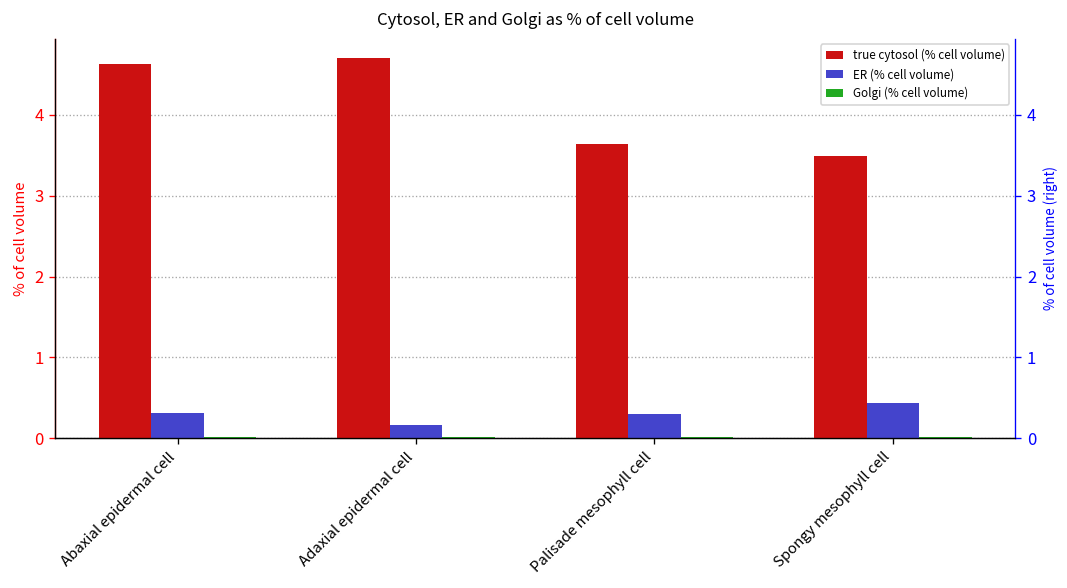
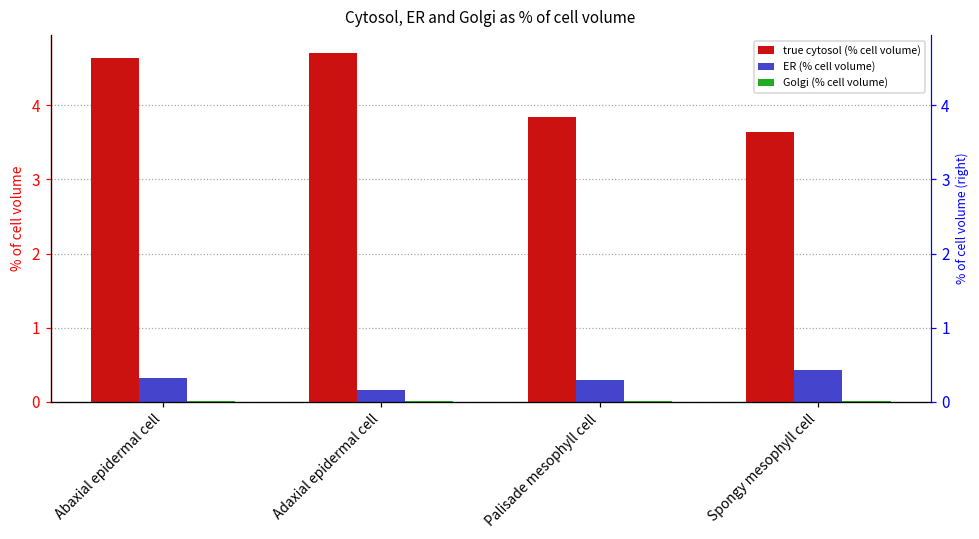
true cytosol (% cell volume), Palisade mesophyll cell: 3.6 -> 3.8
true cytosol (% cell volume), Spongy mesophyll cell: 3.5 -> 3.6
